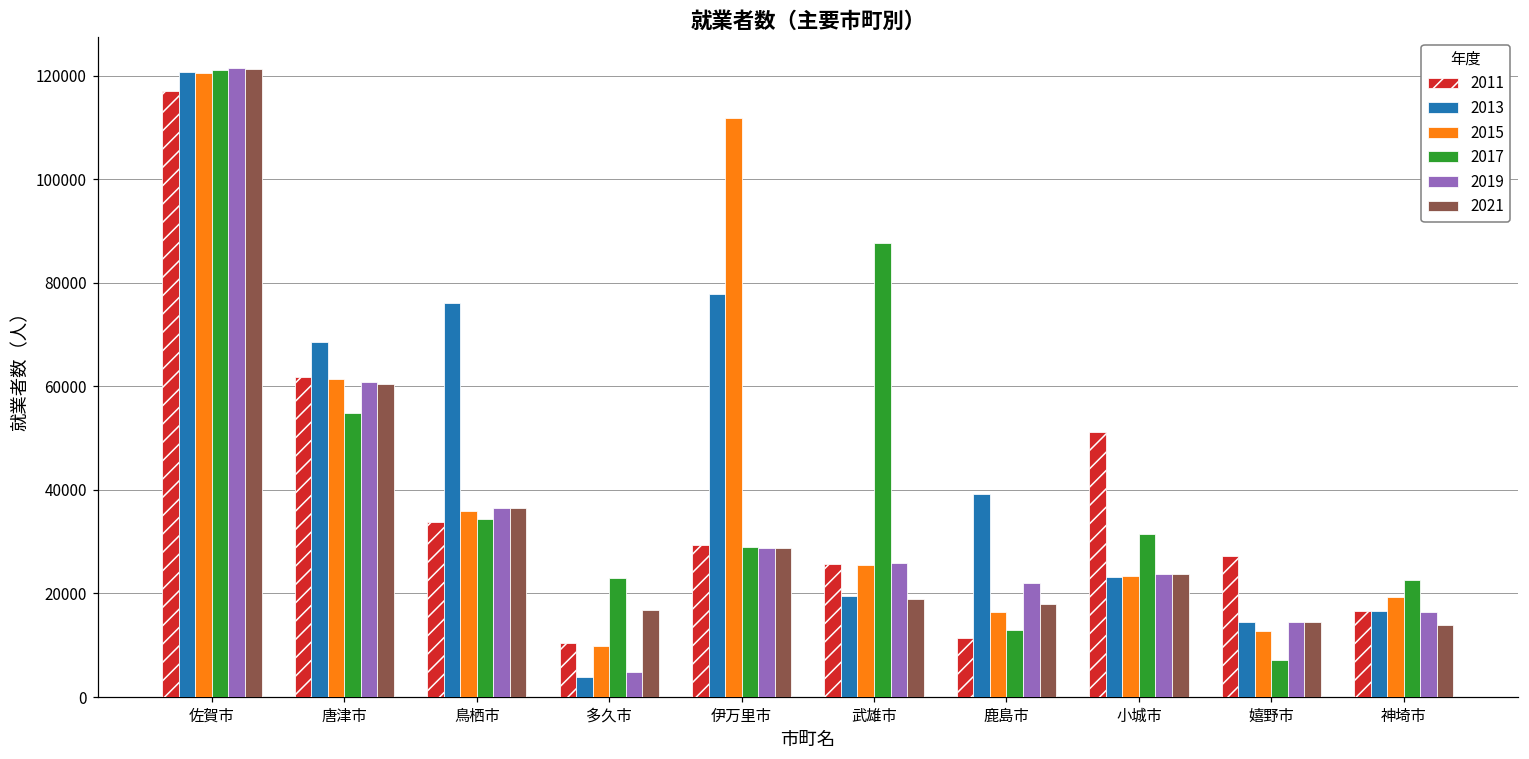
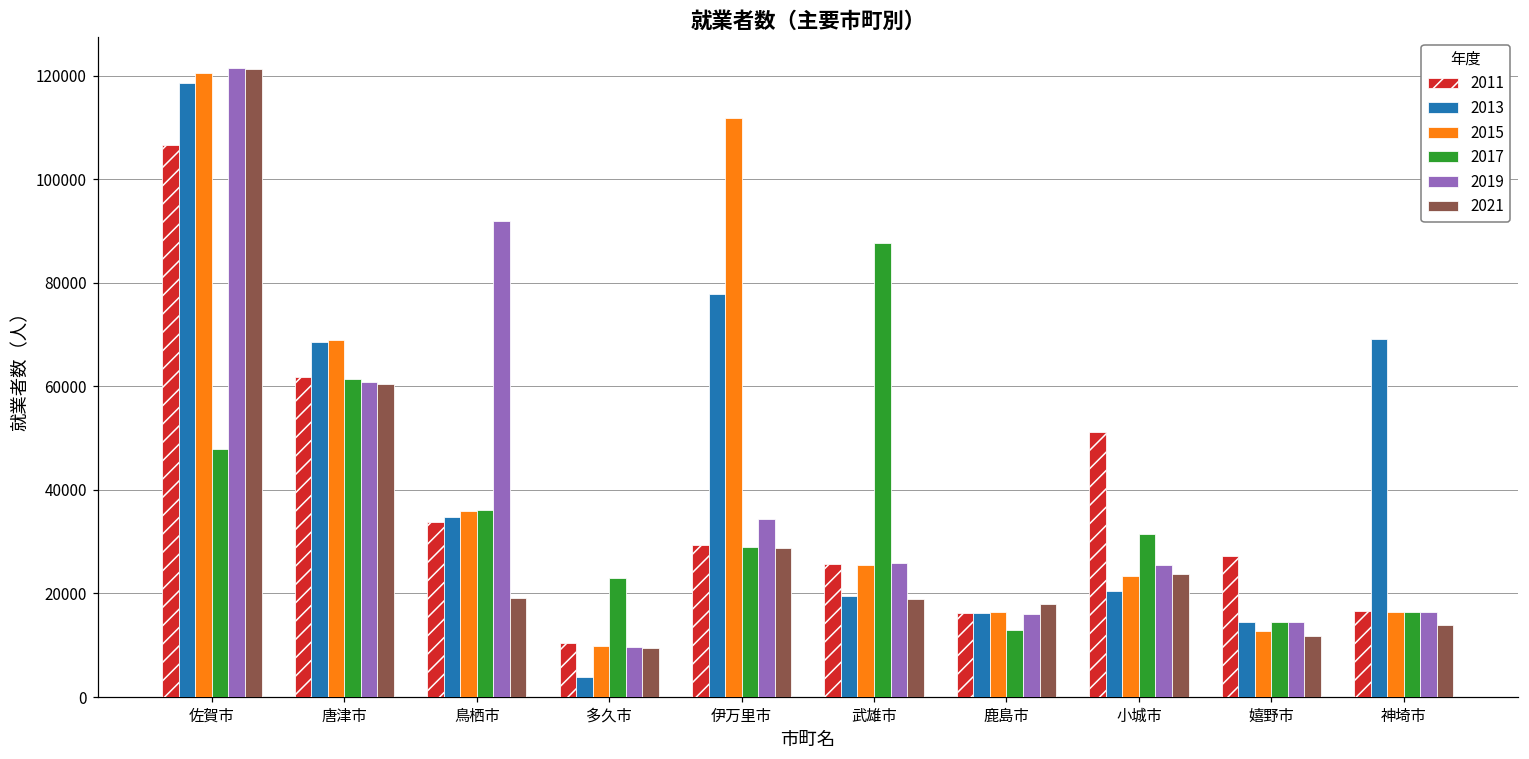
2011, 佐賀市: 117000 -> 107000
2013, 佐賀市: 121000 -> 119000
2017, 佐賀市: 121000 -> 48000
2015, 唐津市: 61000 -> 69000
2017, 唐津市: 55000 -> 61000
2013, 鳥栖市: 76000 -> 35000
2017, 鳥栖市: 34000 -> 36000
2019, 鳥栖市: 37000 -> 92000
2021, 鳥栖市: 37000 -> 19000
2019, 多久市: 5000 -> 10000
2021, 多久市: 17000 -> 9000
2019, 伊万里市: 29000 -> 34000
2011, 鹿島市: 11000 -> 16000
2013, 鹿島市: 39000 -> 16000
2019, 鹿島市: 22000 -> 16000
2013, 小城市: 23000 -> 20000
2019, 小城市: 24000 -> 26000
2017, 嬉野市: 7000 -> 15000
2021, 嬉野市: 14000 -> 12000
2013, 神埼市: 17000 -> 69000
2015, 神埼市: 19000 -> 16000
2017, 神埼市: 23000 -> 16000
